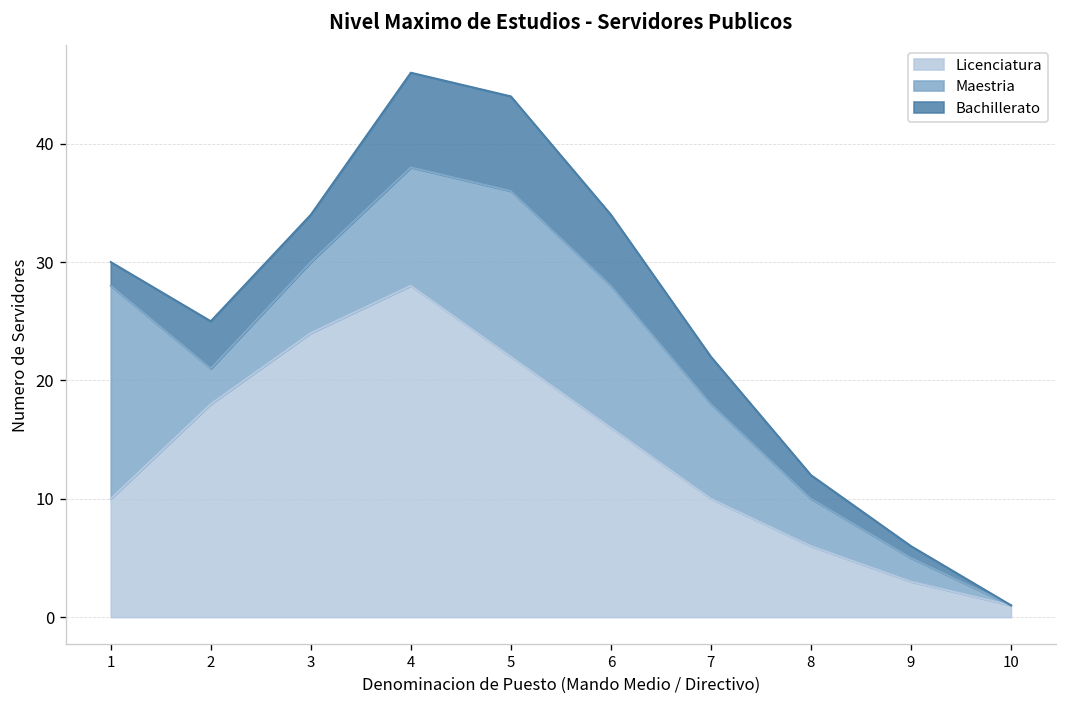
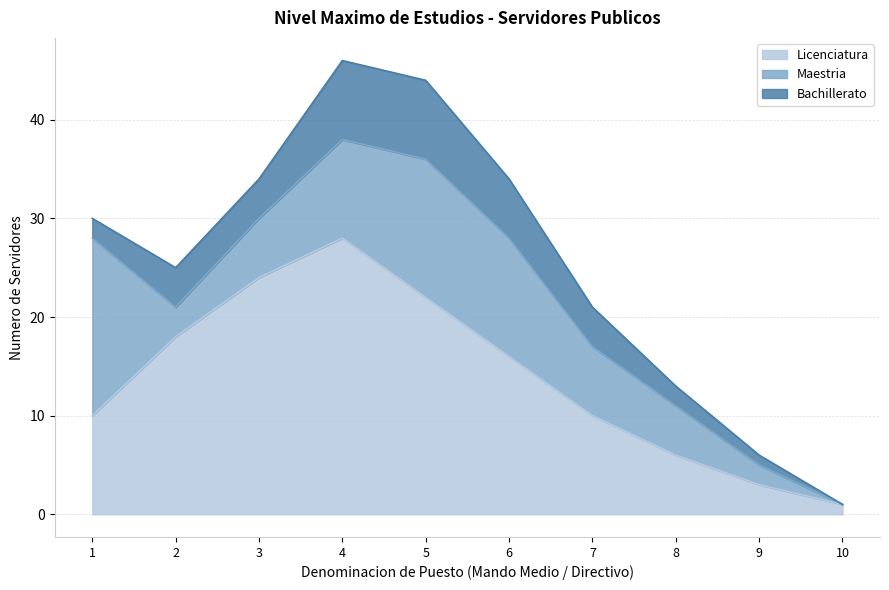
Maestria, 7: 8 -> 7
Maestria, 8: 4 -> 5
